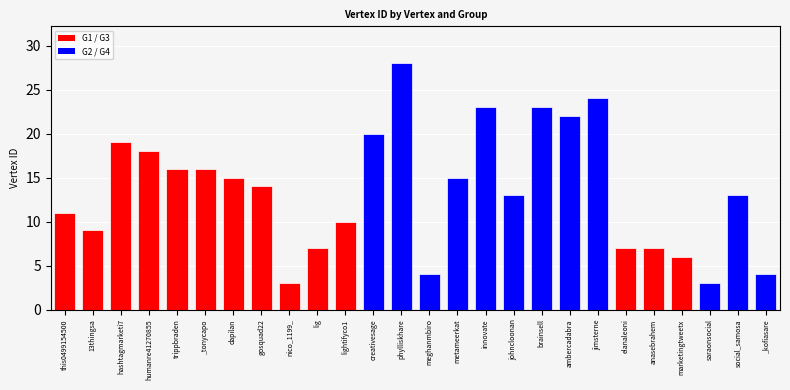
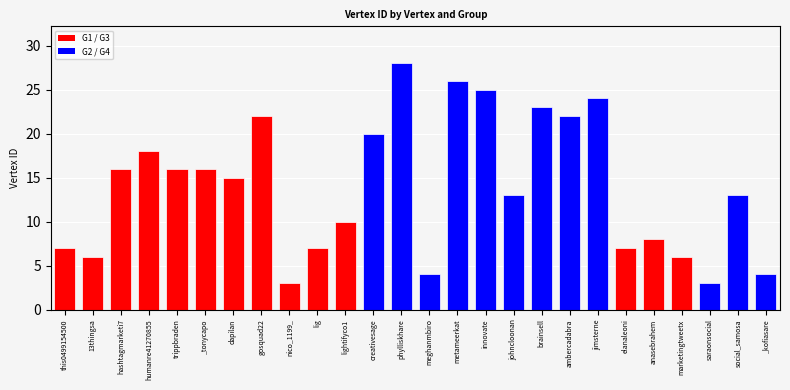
this0499154500: 11 -> 7
13thingsa: 9 -> 6
hashtagmarketi7: 19 -> 16
gosquad22: 14 -> 22
metameerkat: 15 -> 26
innovate: 23 -> 25
anasebrahem: 7 -> 8
